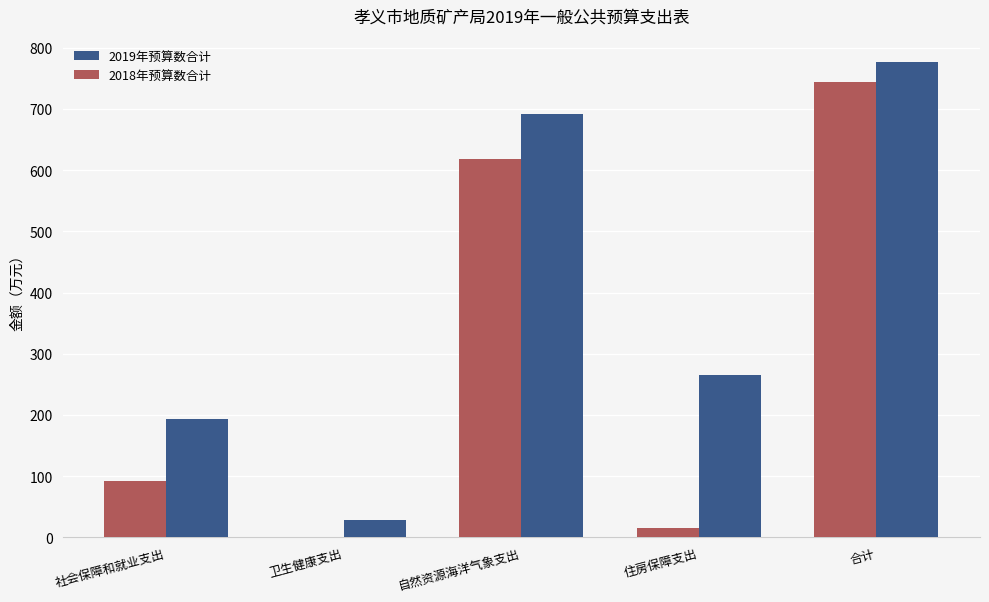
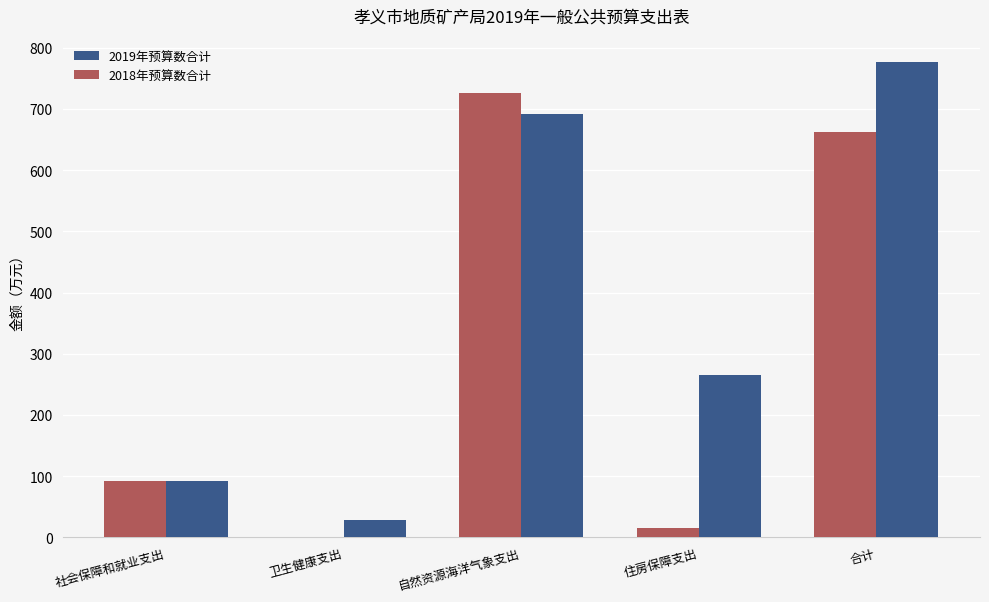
2019年预算数合计, 社会保障和就业支出: 190 -> 90
2018年预算数合计, 自然资源海洋气象支出: 620 -> 730
2018年预算数合计, 合计: 740 -> 660
